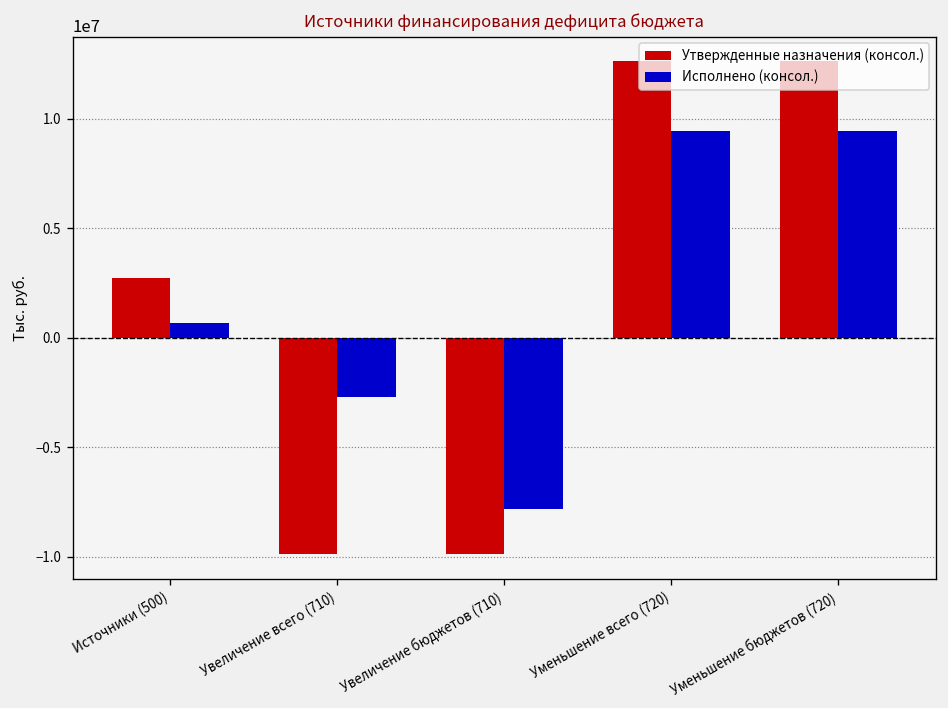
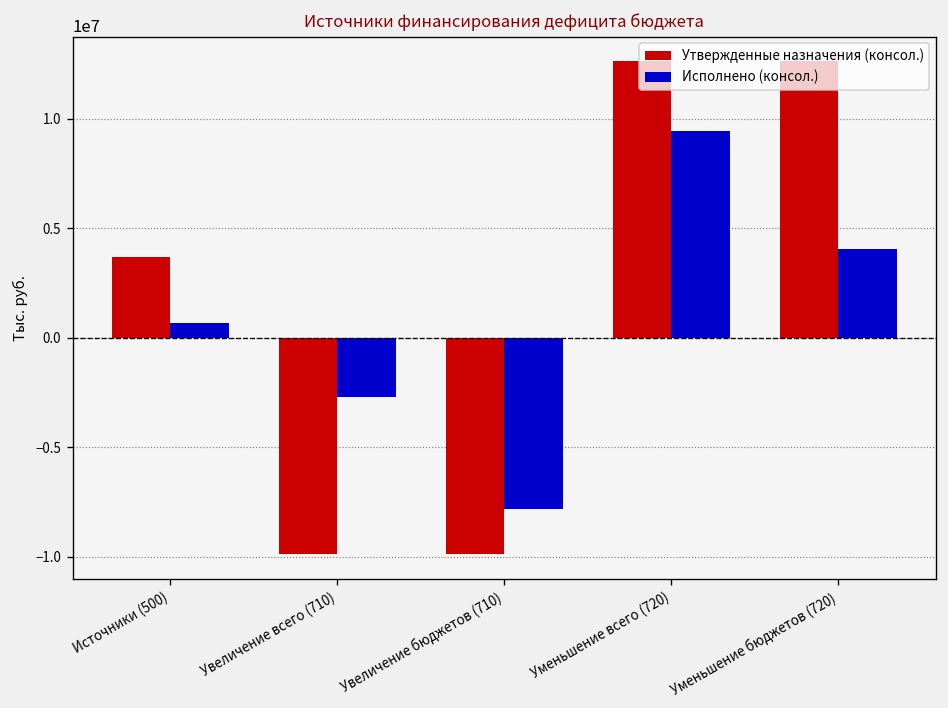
Утвержденные назначения (консол.), Источники (500): 2700000 -> 3700000
Исполнено (консол.), Уменьшение бюджетов (720): 9400000 -> 4100000
